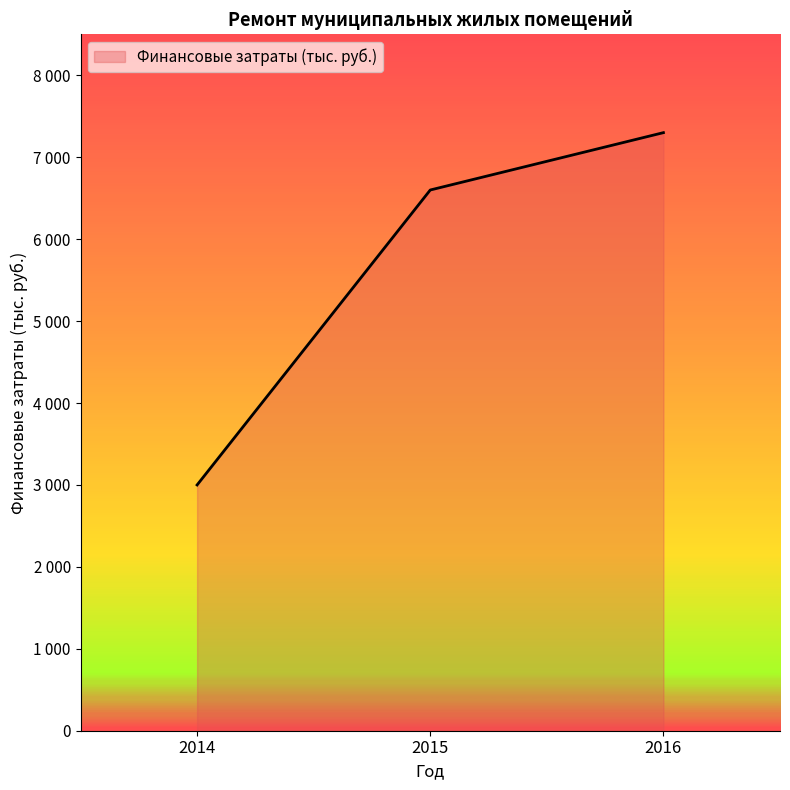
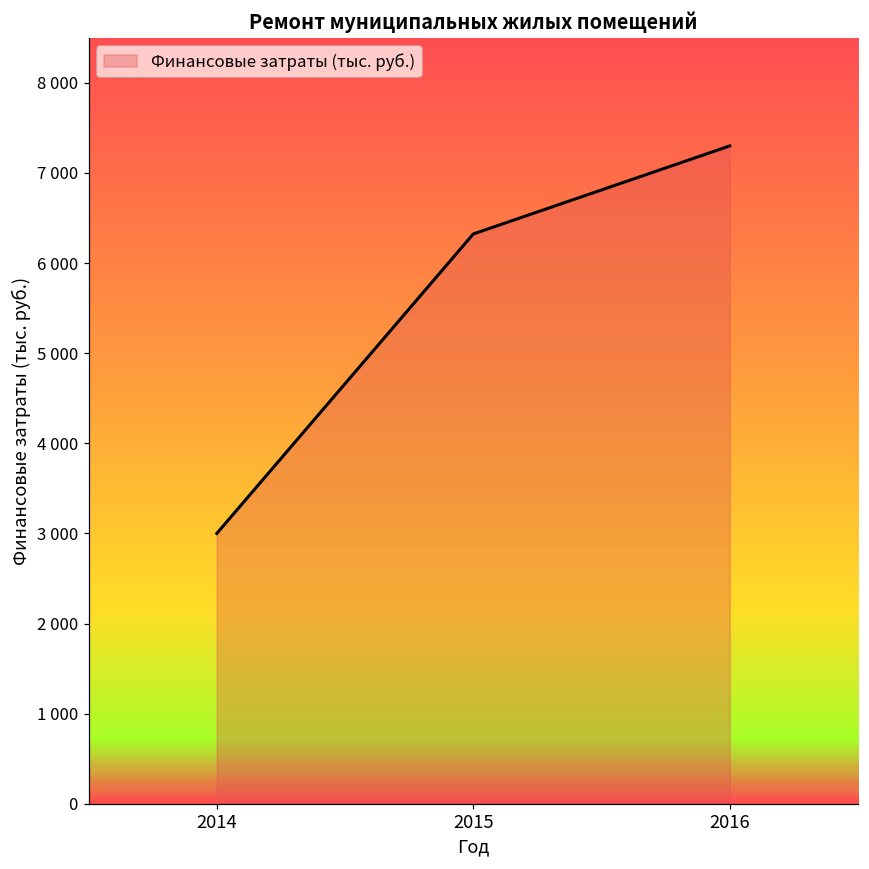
2015: 6600 -> 6300
